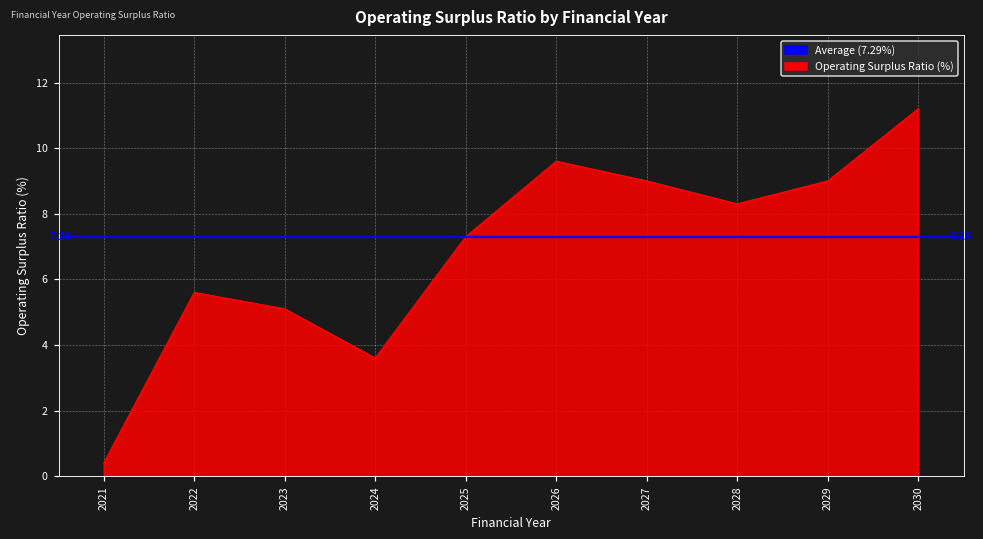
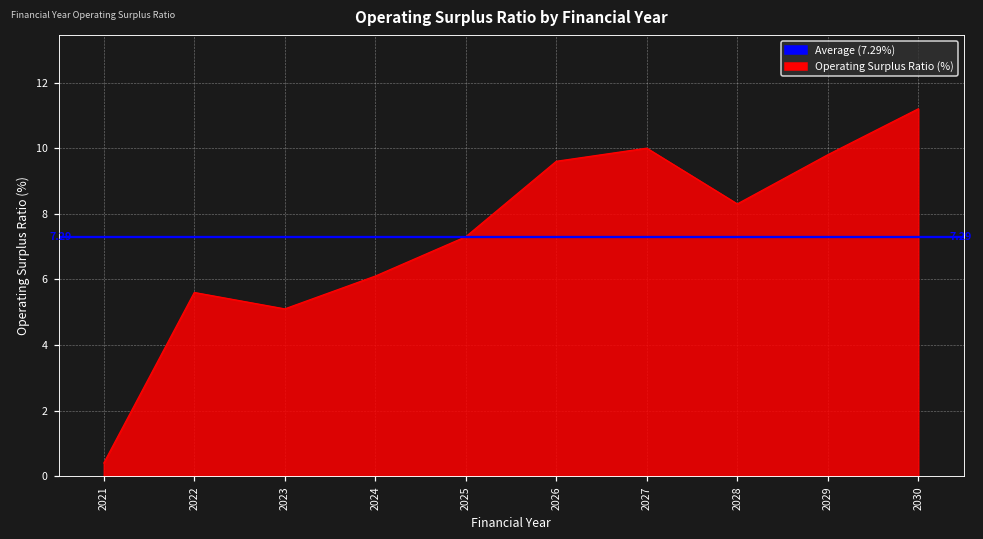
2024: 3.6 -> 6.1
2027: 9 -> 10
2029: 9.0 -> 9.8
